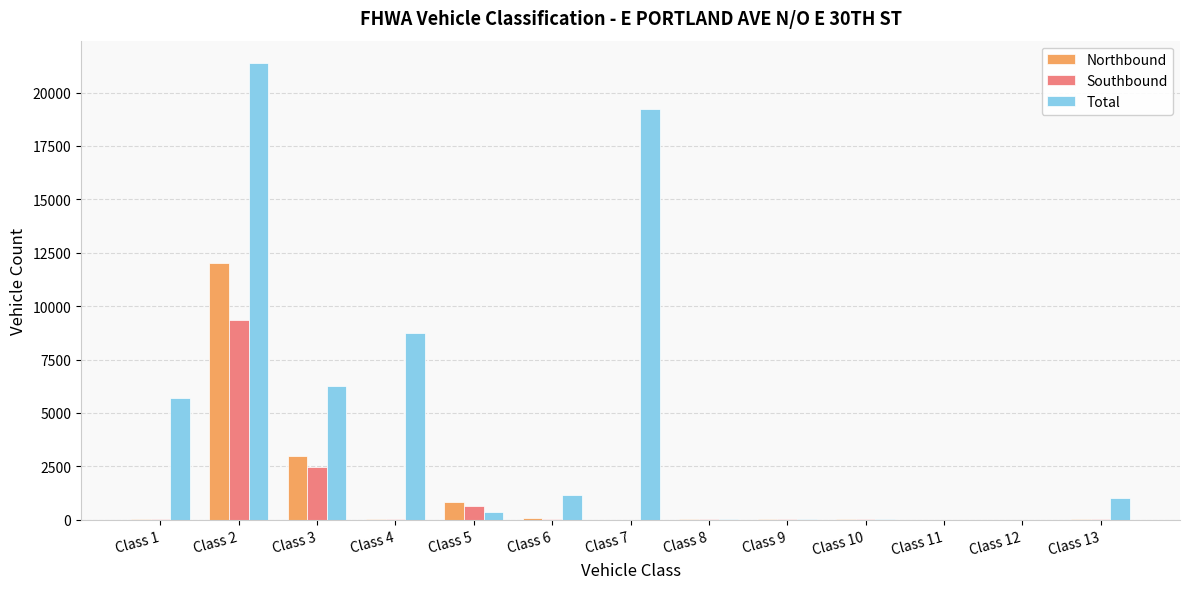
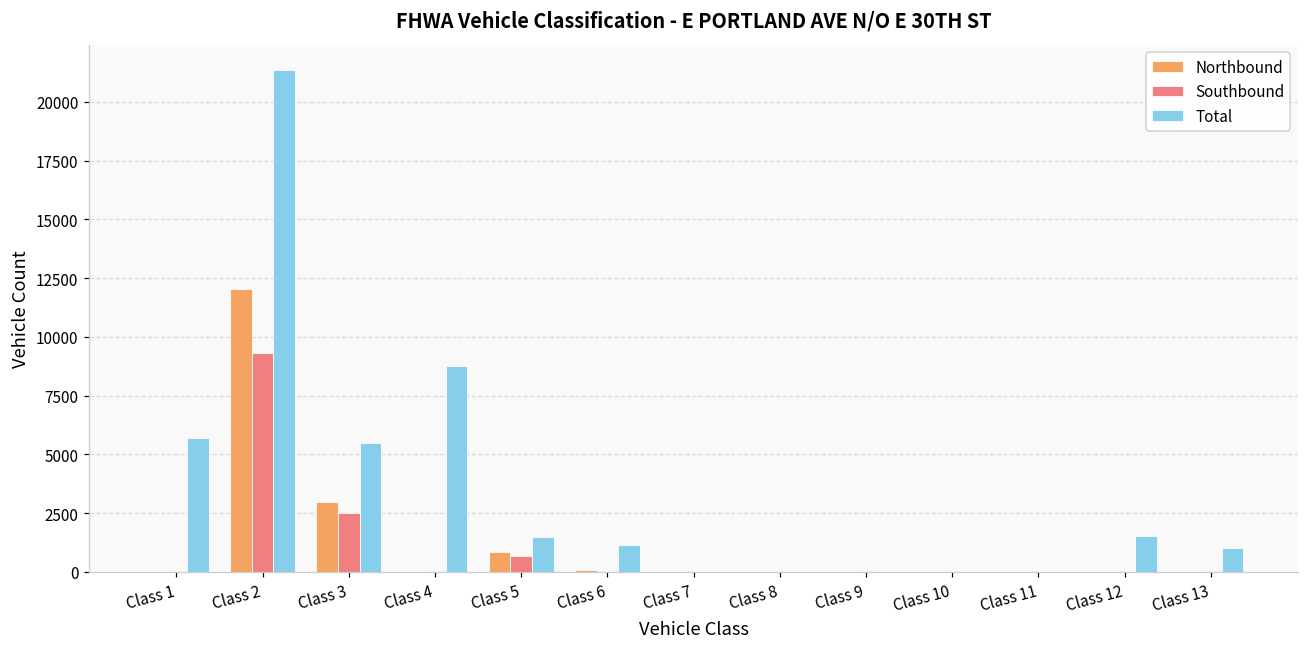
Total, Class 3: 6300 -> 5500
Total, Class 5: 400 -> 1500
Total, Class 7: 19200 -> 0
Total, Class 12: 0 -> 1500
